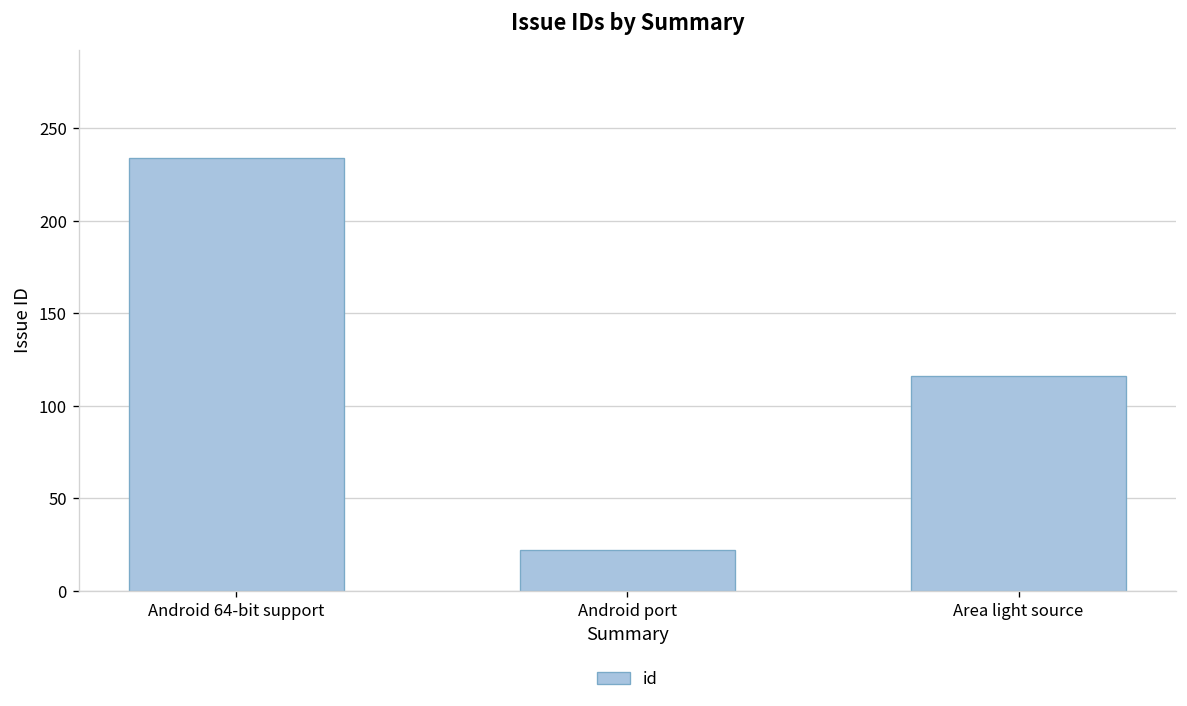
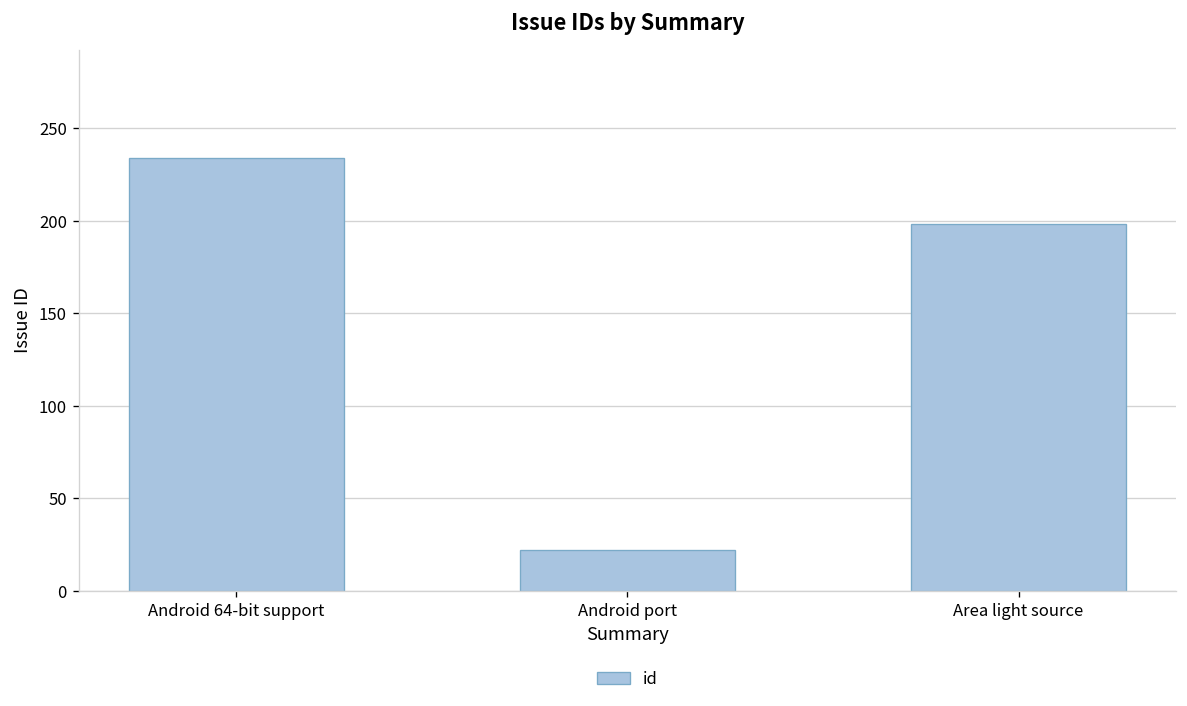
Area light source: 116 -> 198
